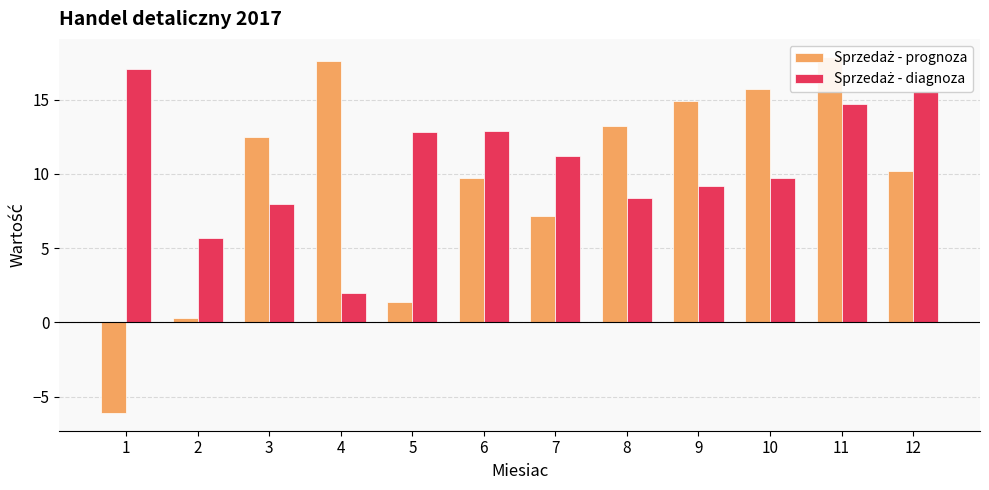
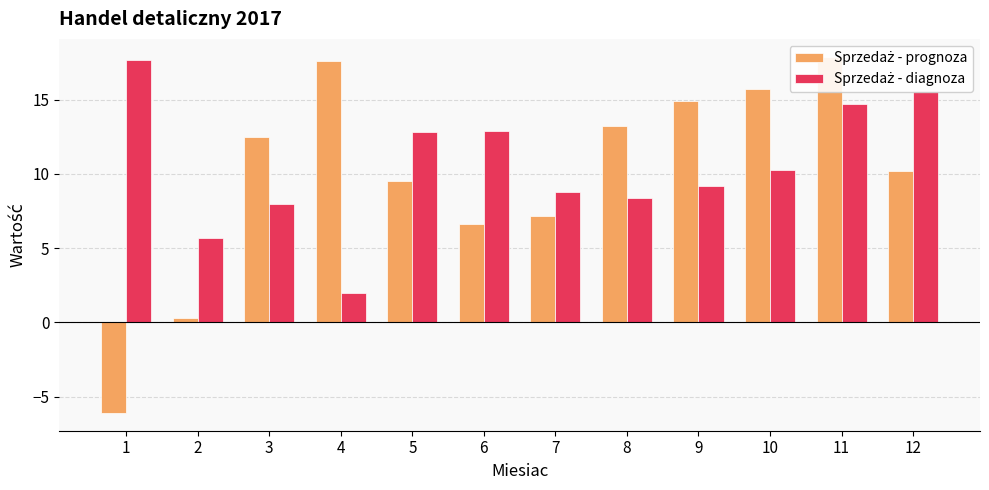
Sprzedaż - diagnoza, 1: 17.1 -> 17.7
Sprzedaż - prognoza, 5: 1.4 -> 9.5
Sprzedaż - prognoza, 6: 9.7 -> 6.6
Sprzedaż - diagnoza, 7: 11.2 -> 8.8
Sprzedaż - diagnoza, 10: 9.7 -> 10.3
